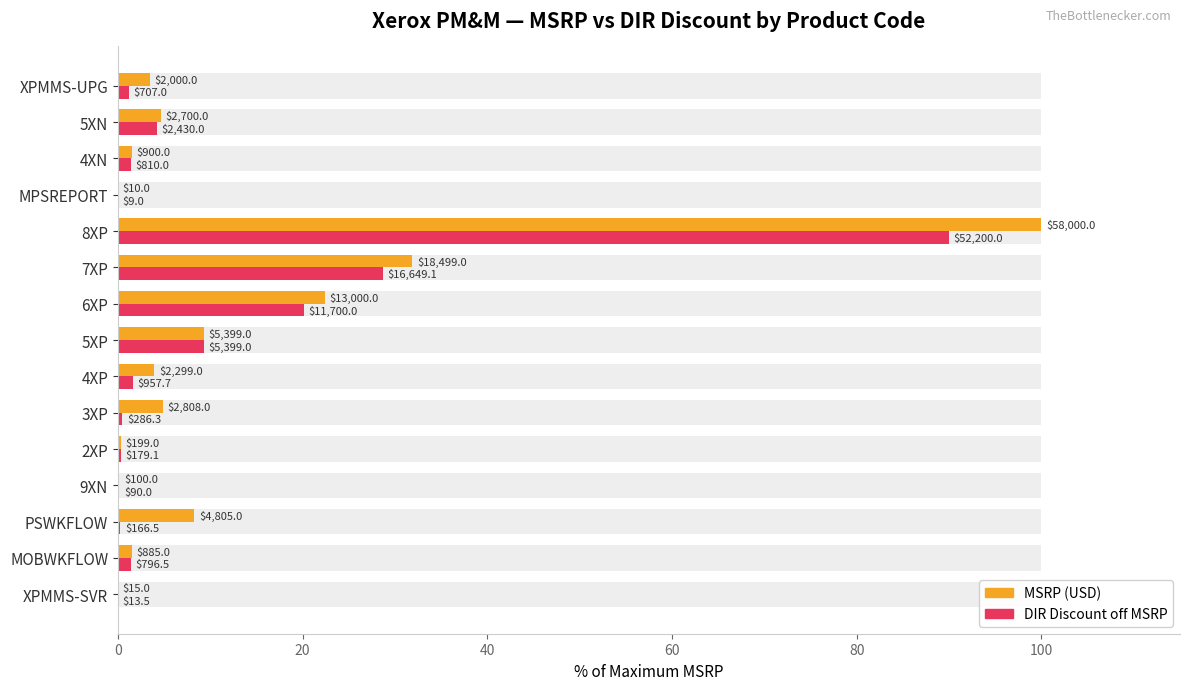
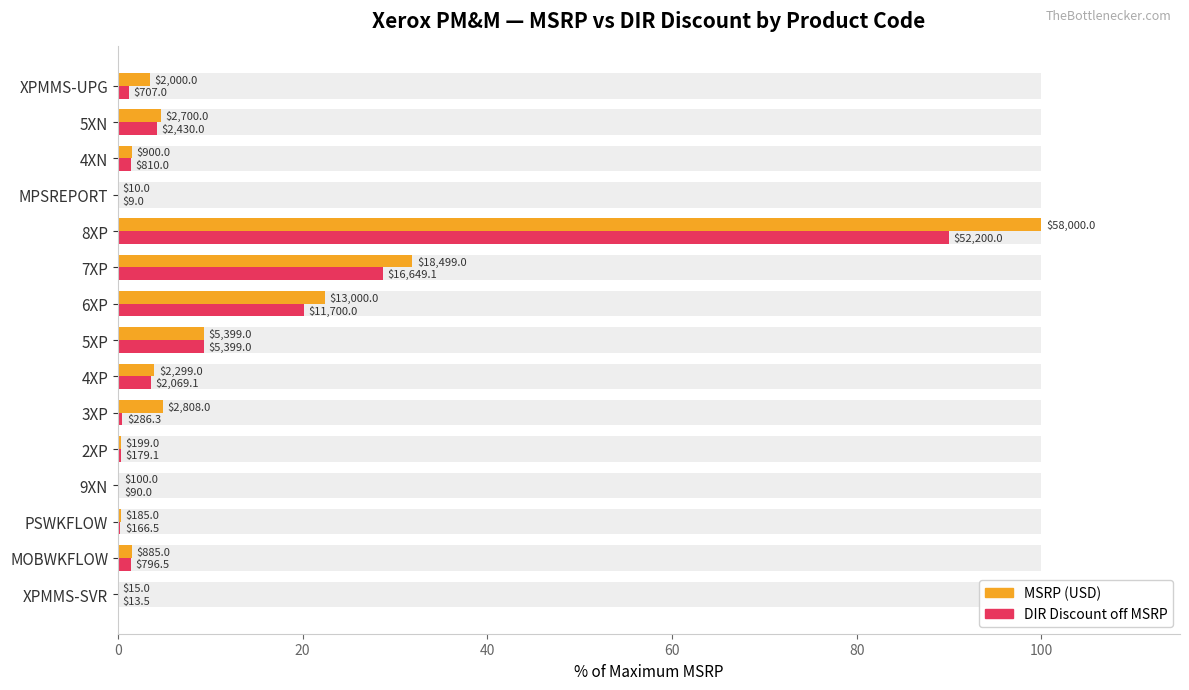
DIR Discount off MSRP, 4XP: $957.7 -> $2,069.1
MSRP (USD), PSWKFLOW: $4,805.0 -> $185.0
